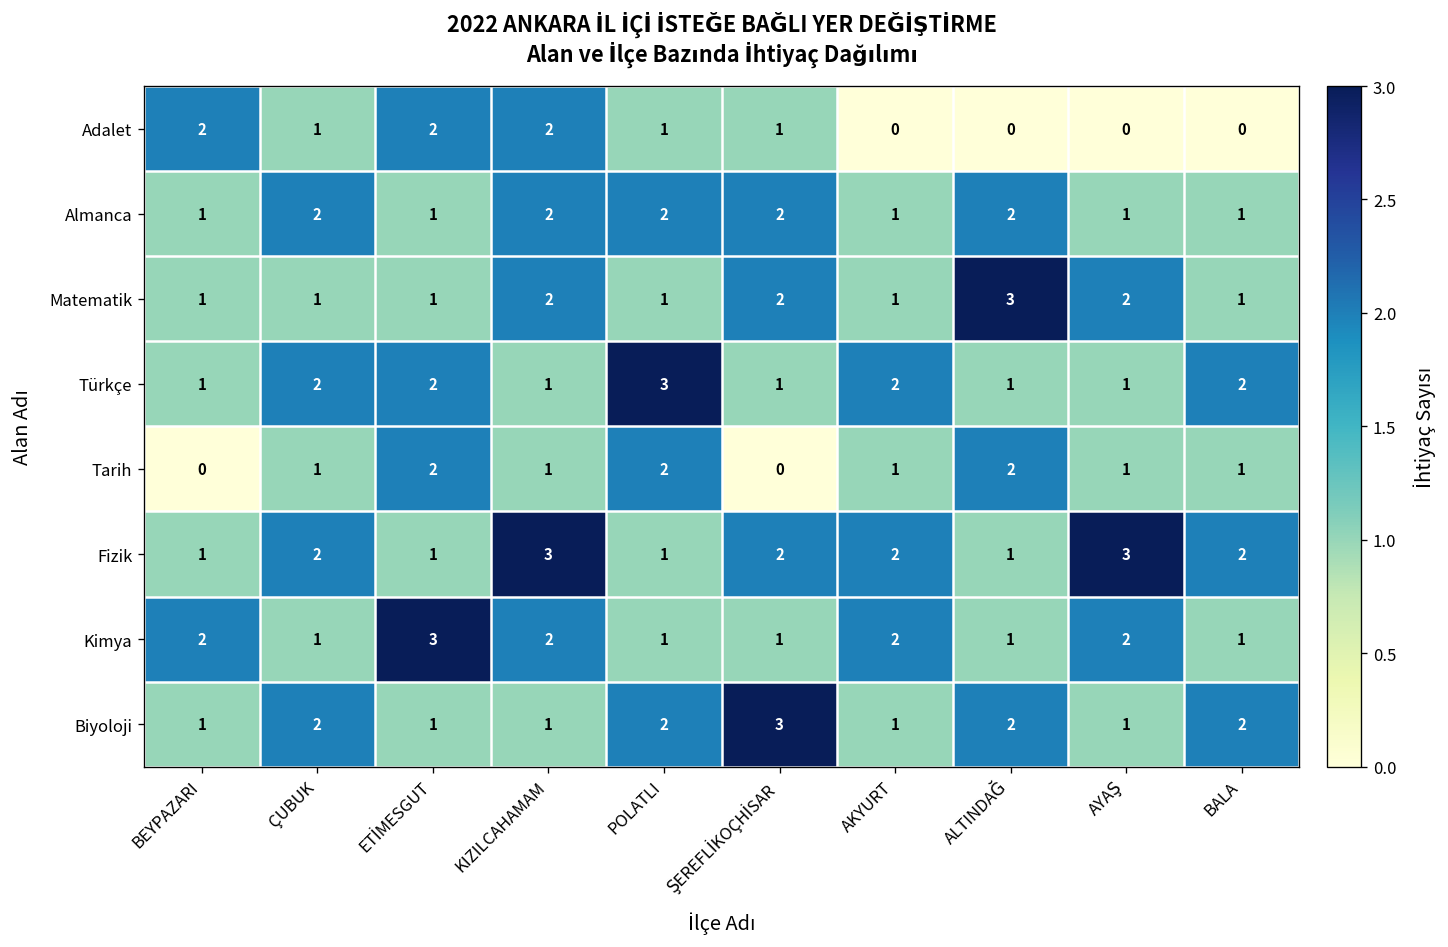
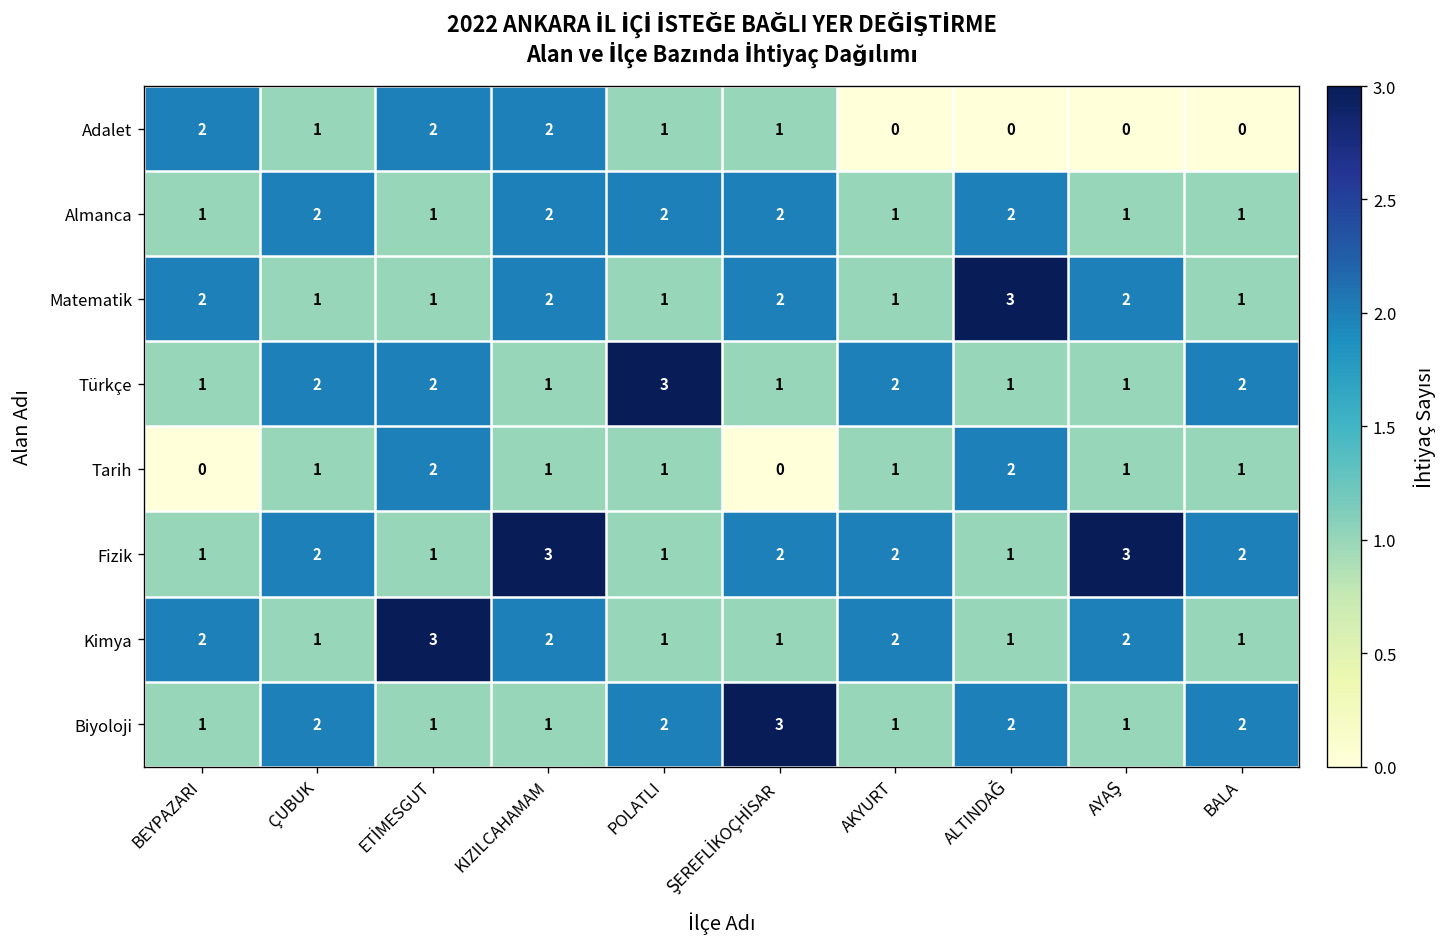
Matematik, BEYPAZARI: 1 -> 2
Tarih, POLATLI: 2 -> 1
